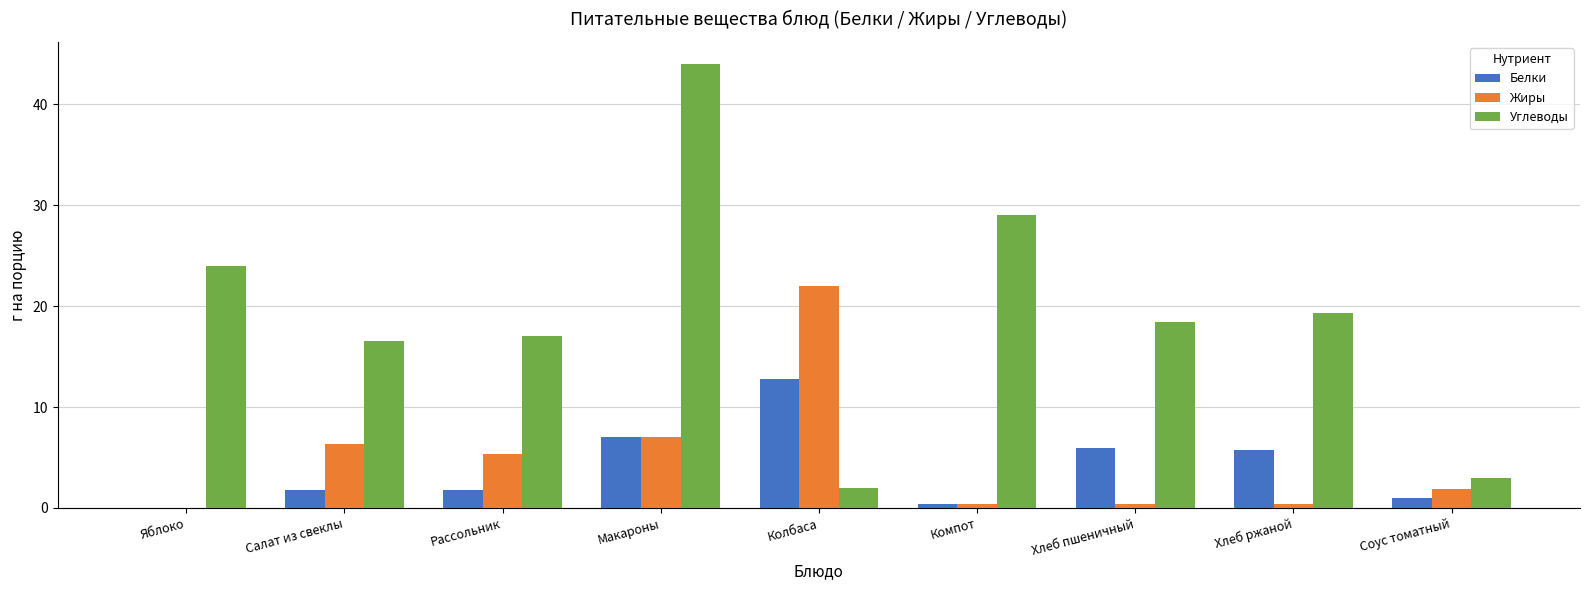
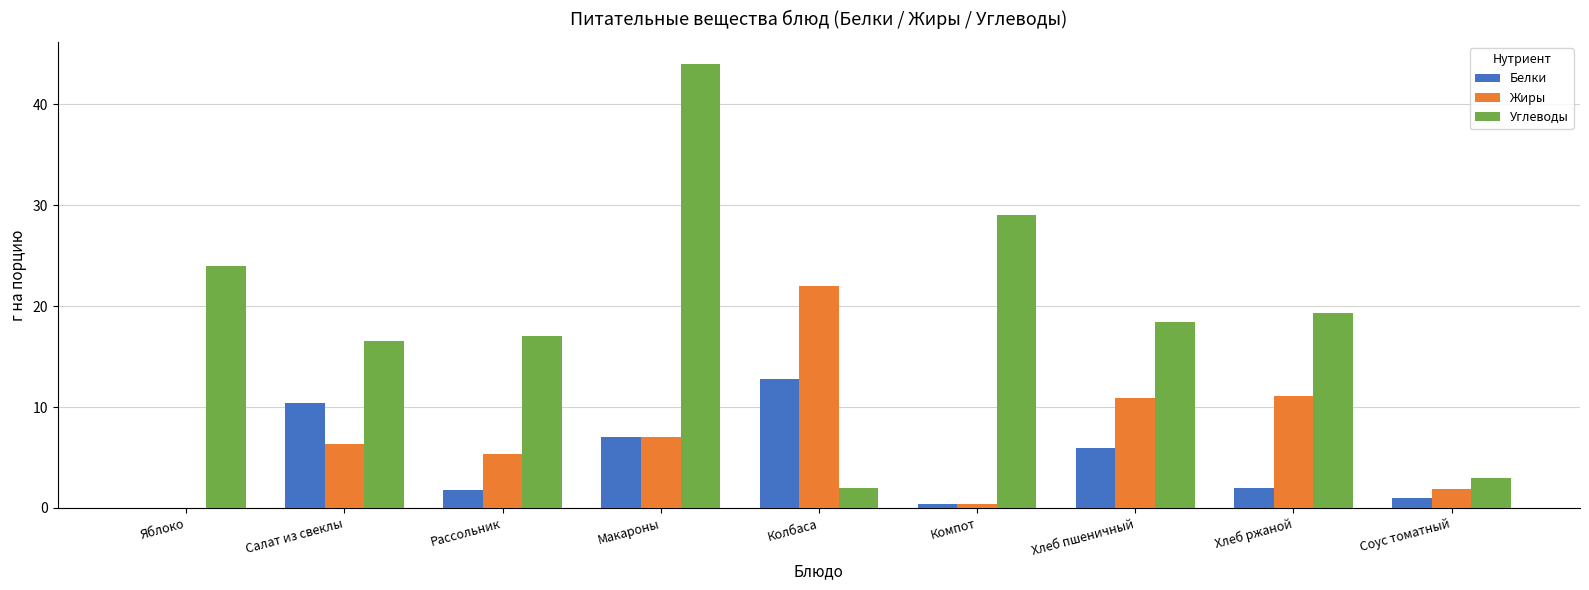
Белки, Салат из свеклы: 1.8 -> 10.4
Жиры, Хлеб пшеничный: 0.4 -> 10.9
Белки, Хлеб ржаной: 5.8 -> 2.0
Жиры, Хлеб ржаной: 0.4 -> 11.1
